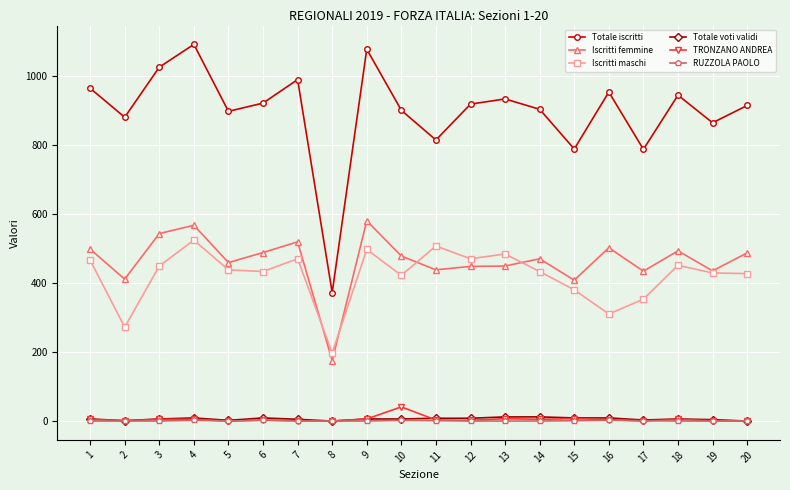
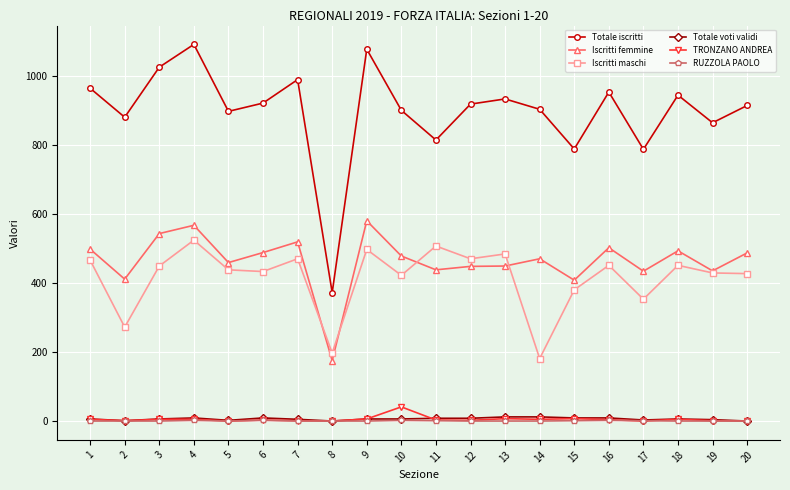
Iscritti maschi, 14: 430 -> 180
Iscritti maschi, 16: 310 -> 450
